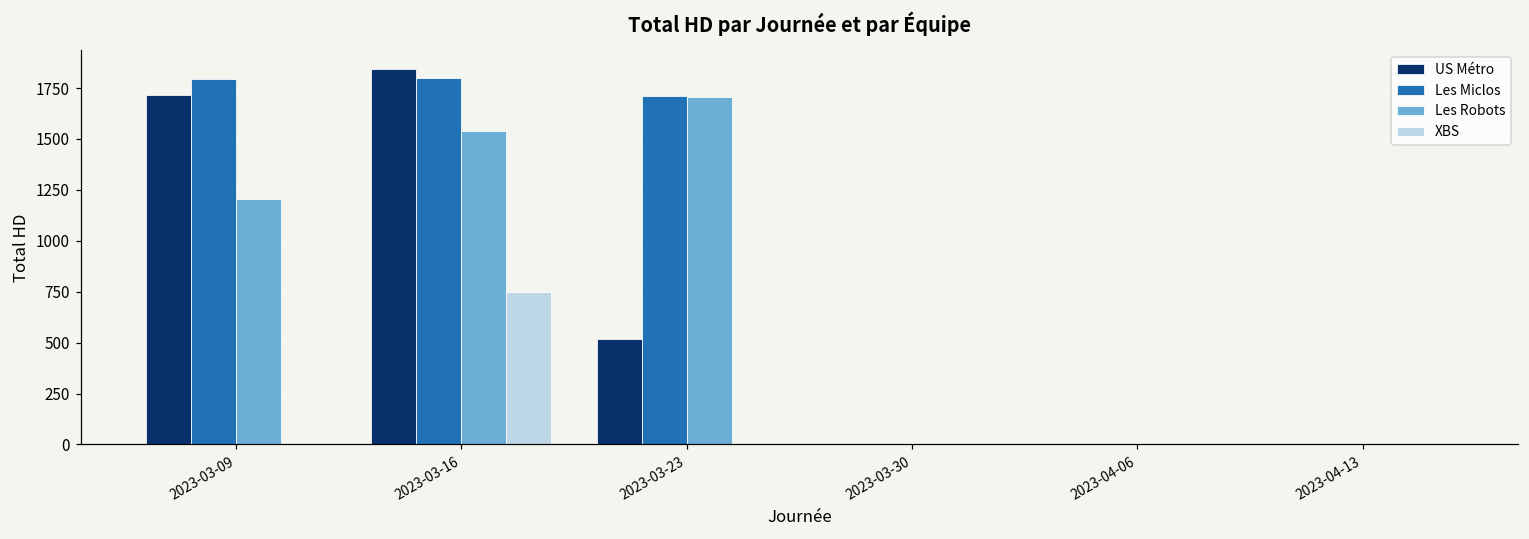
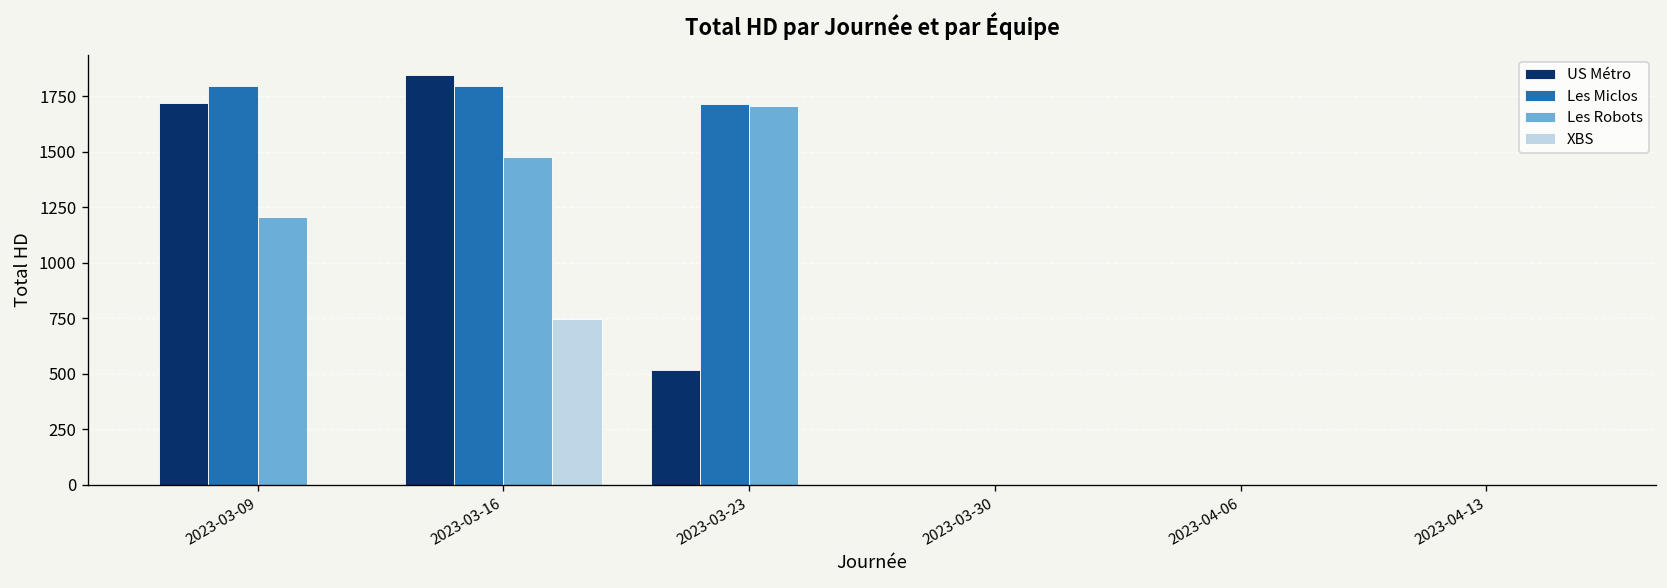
Les Robots, 2023-03-16: 1540 -> 1470
